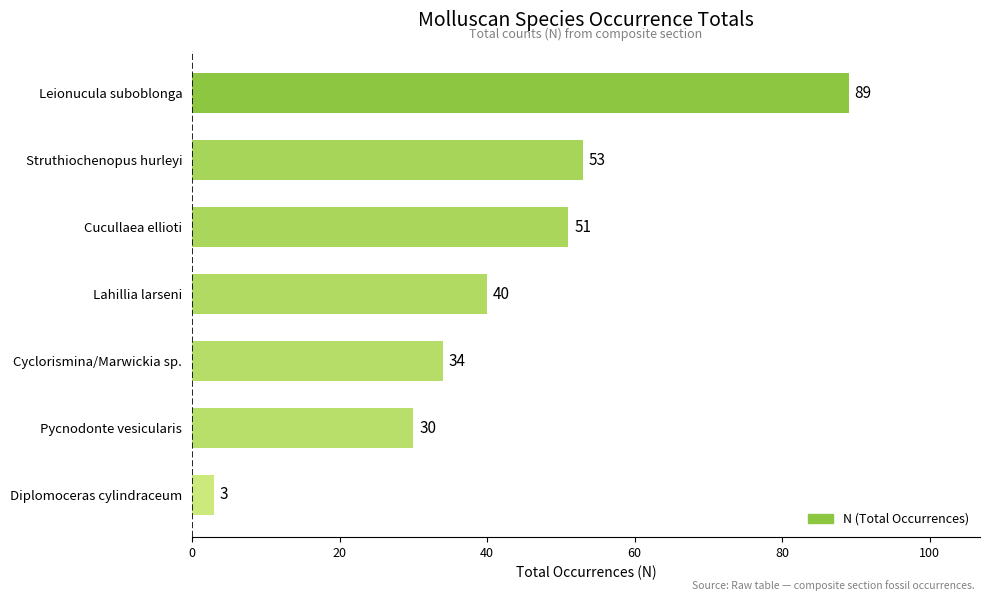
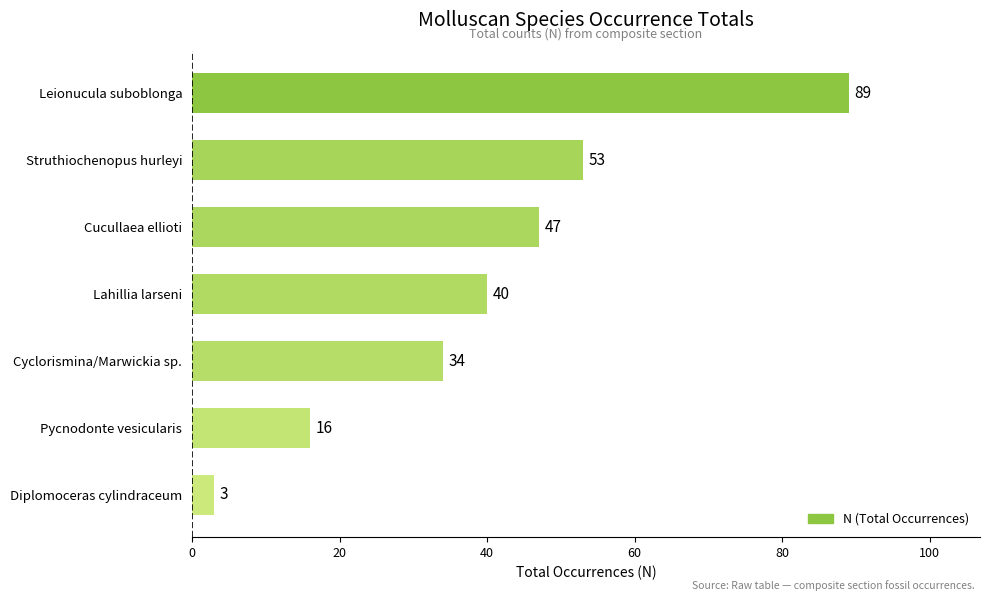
Cucullaea ellioti: 51 -> 47
Pycnodonte vesicularis: 30 -> 16
